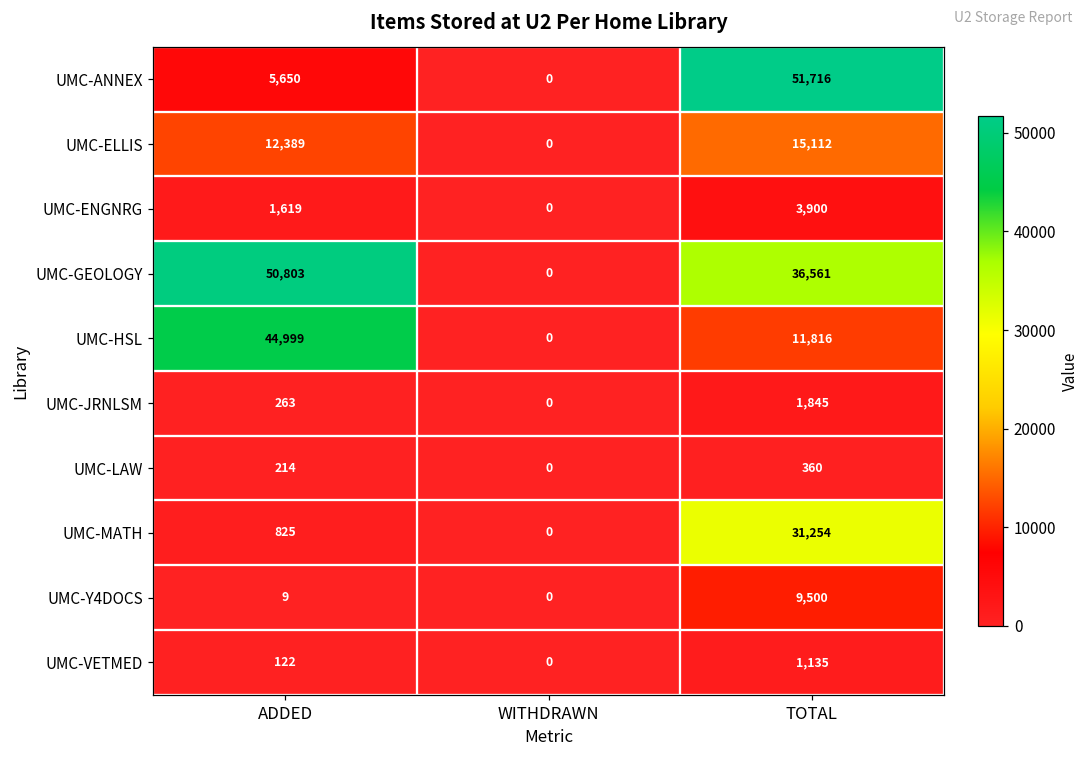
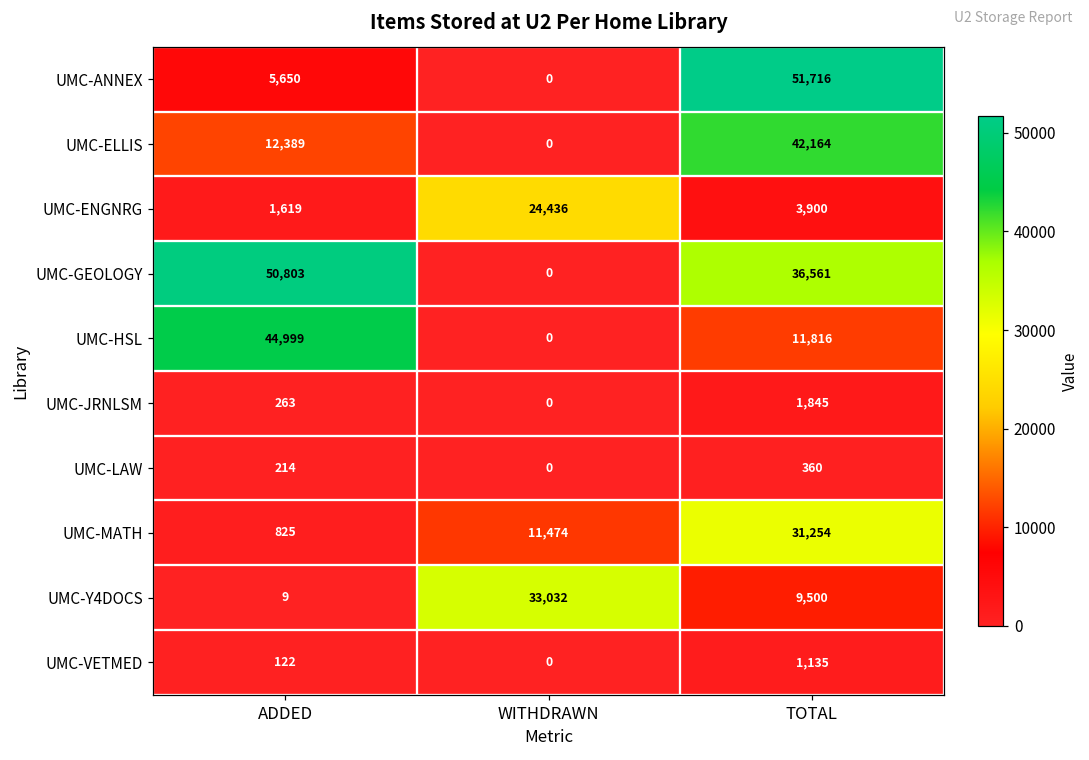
UMC-ELLIS, TOTAL: 15,112 -> 42,164
UMC-ENGNRG, WITHDRAWN: 0 -> 24,436
UMC-MATH, WITHDRAWN: 0 -> 11,474
UMC-Y4DOCS, WITHDRAWN: 0 -> 33,032
